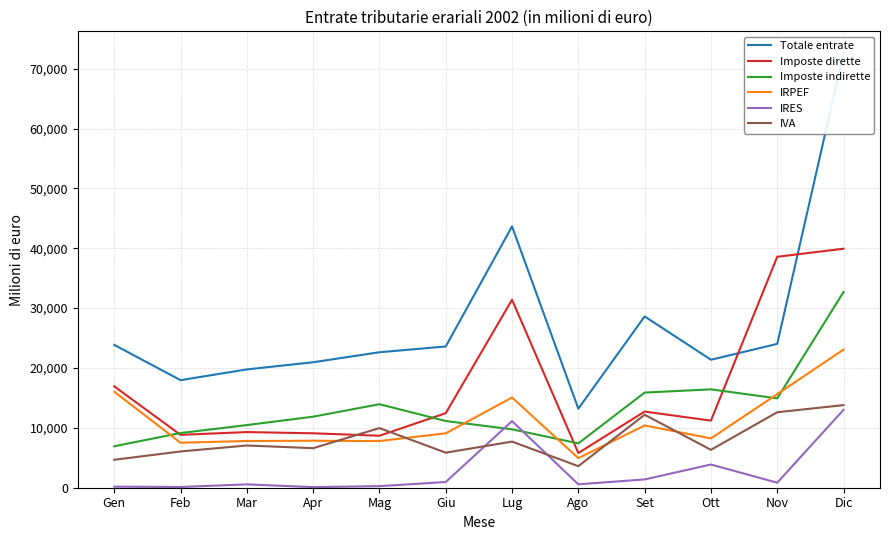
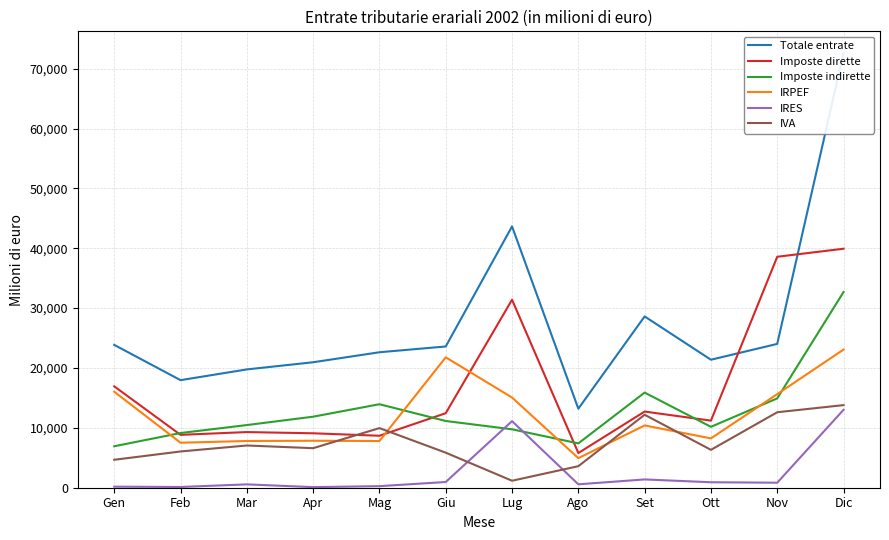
IRPEF, Giu: 9,000 -> 22,000
IVA, Lug: 8,000 -> 1,000
Imposte indirette, Ott: 16,000 -> 10,000
IRES, Ott: 4,000 -> 1,000
